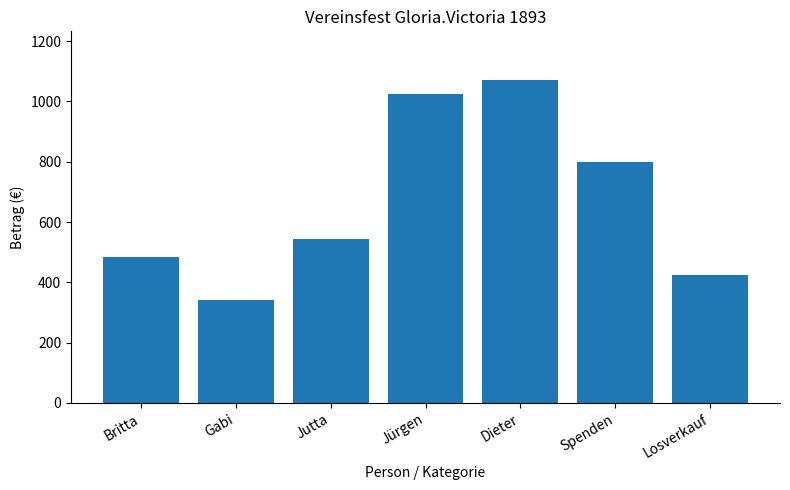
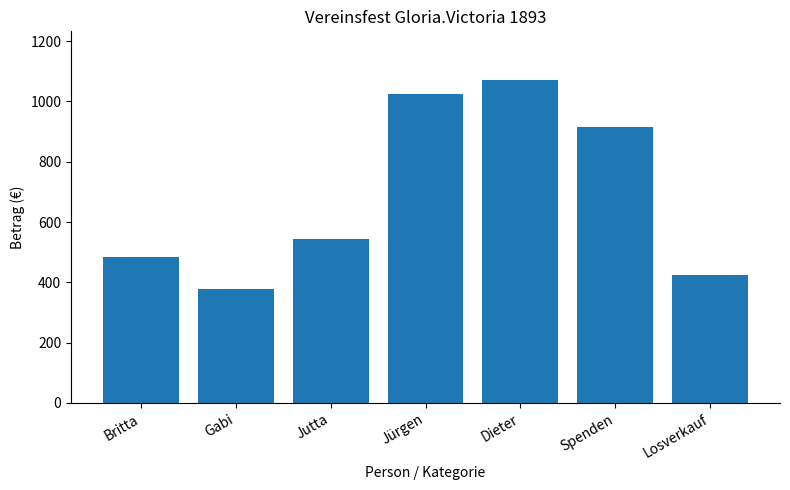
Gabi: 340 -> 380
Spenden: 800 -> 920
